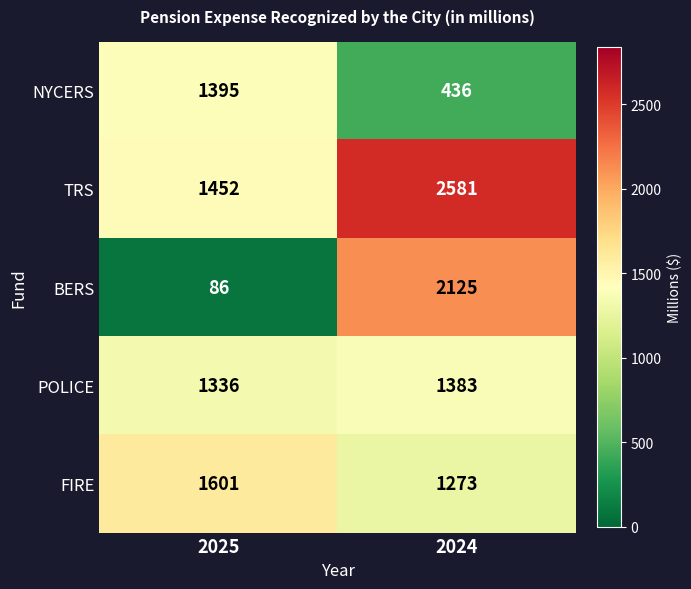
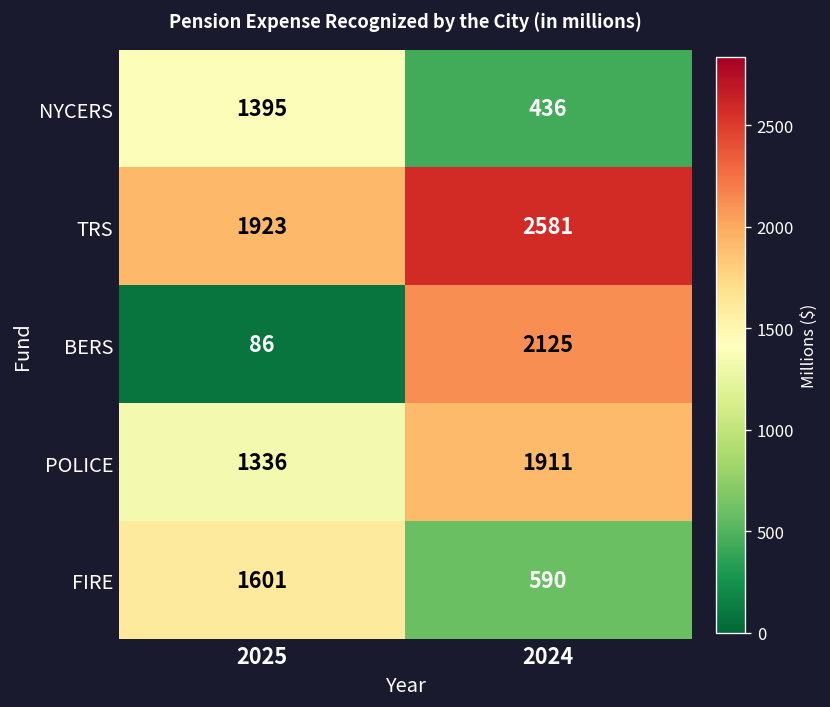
TRS, 2025: 1452 -> 1923
POLICE, 2024: 1383 -> 1911
FIRE, 2024: 1273 -> 590
